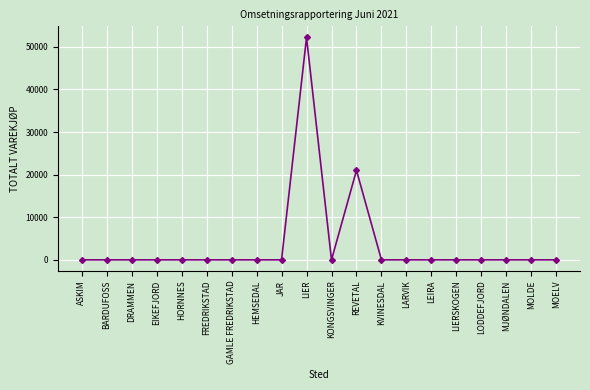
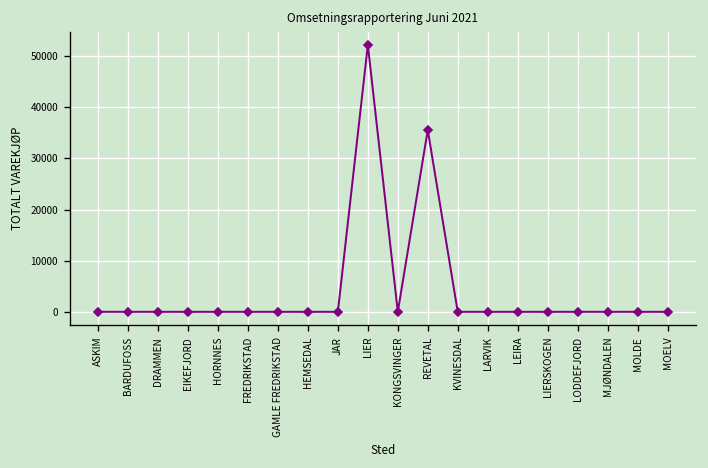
REVETAL: 21000 -> 36000
